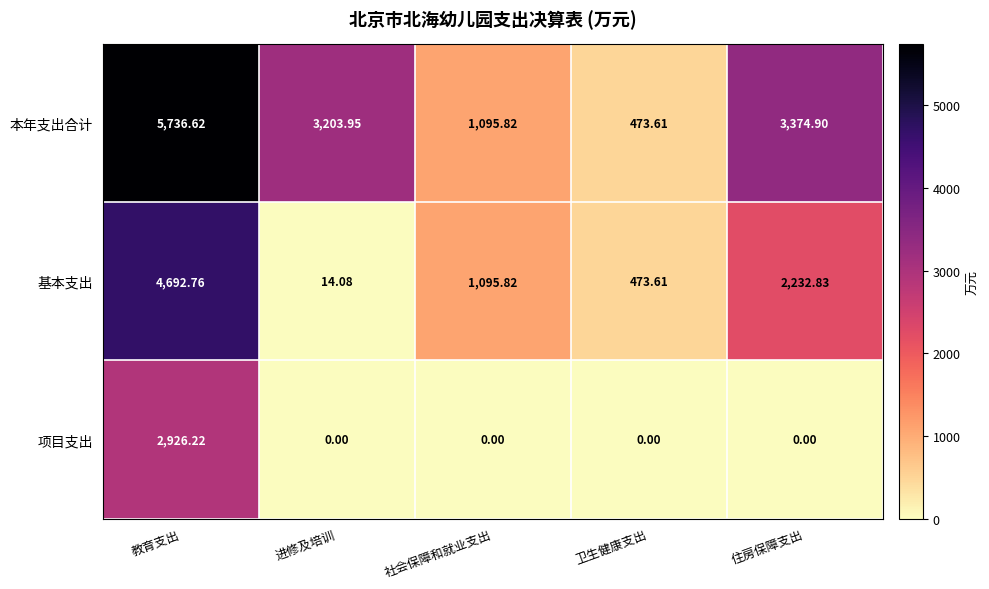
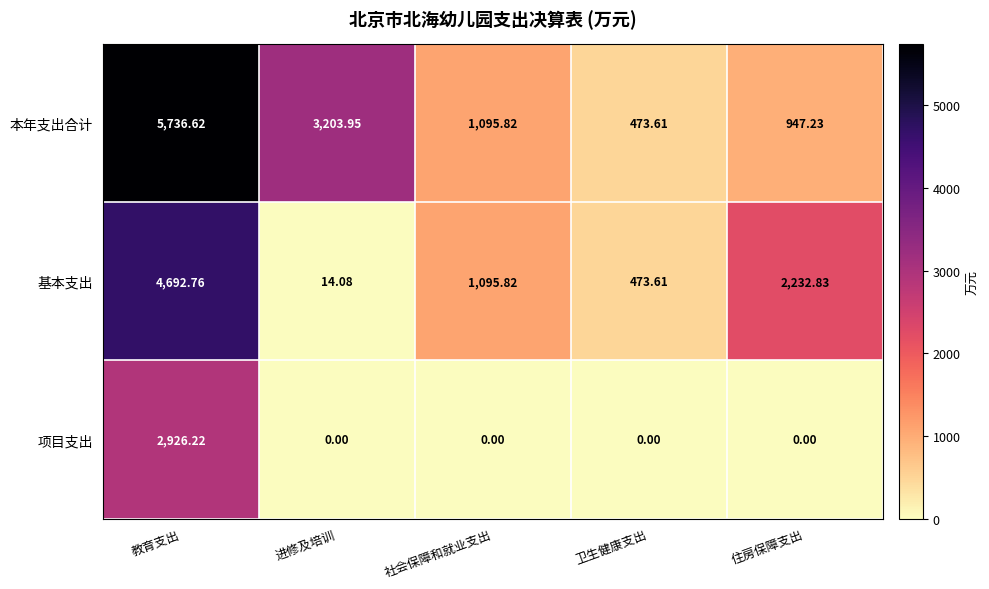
本年支出合计, 住房保障支出: 3,374.90 -> 947.23
